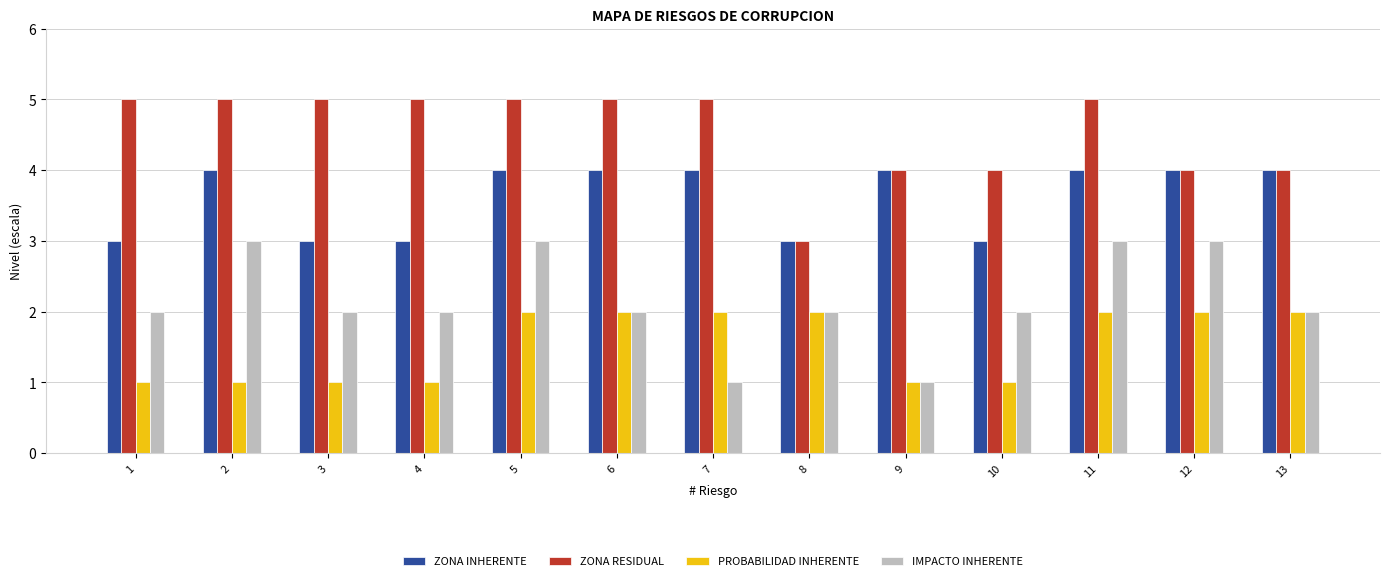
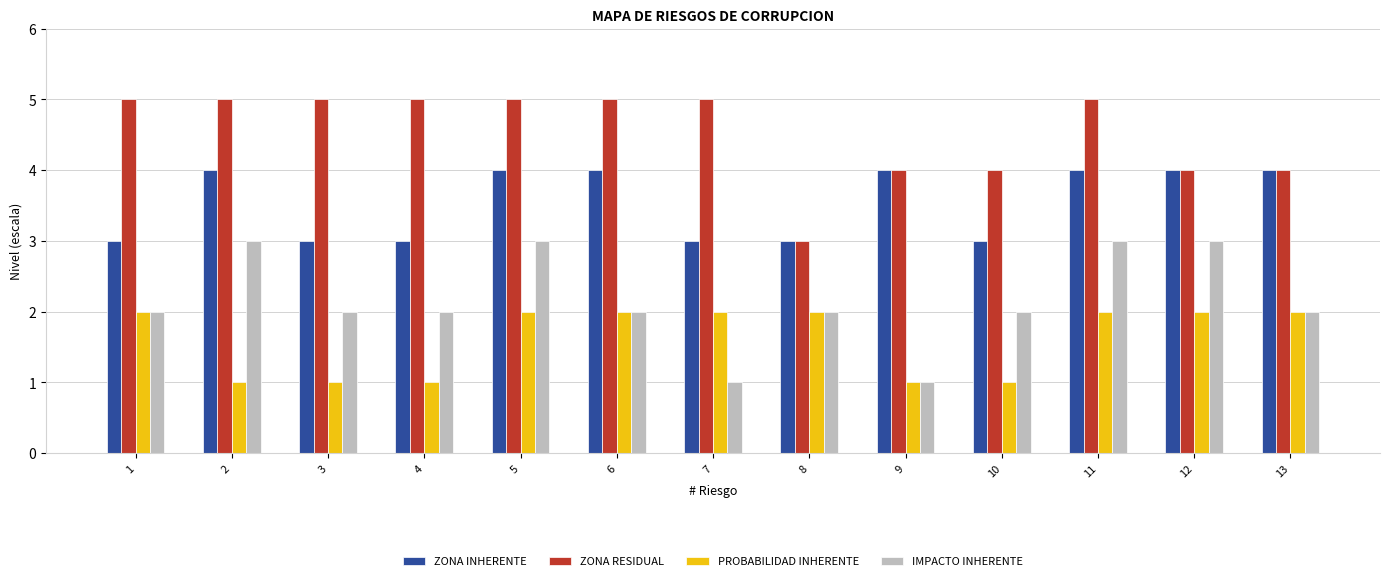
PROBABILIDAD INHERENTE, 1: 1 -> 2
ZONA INHERENTE, 7: 4 -> 3
